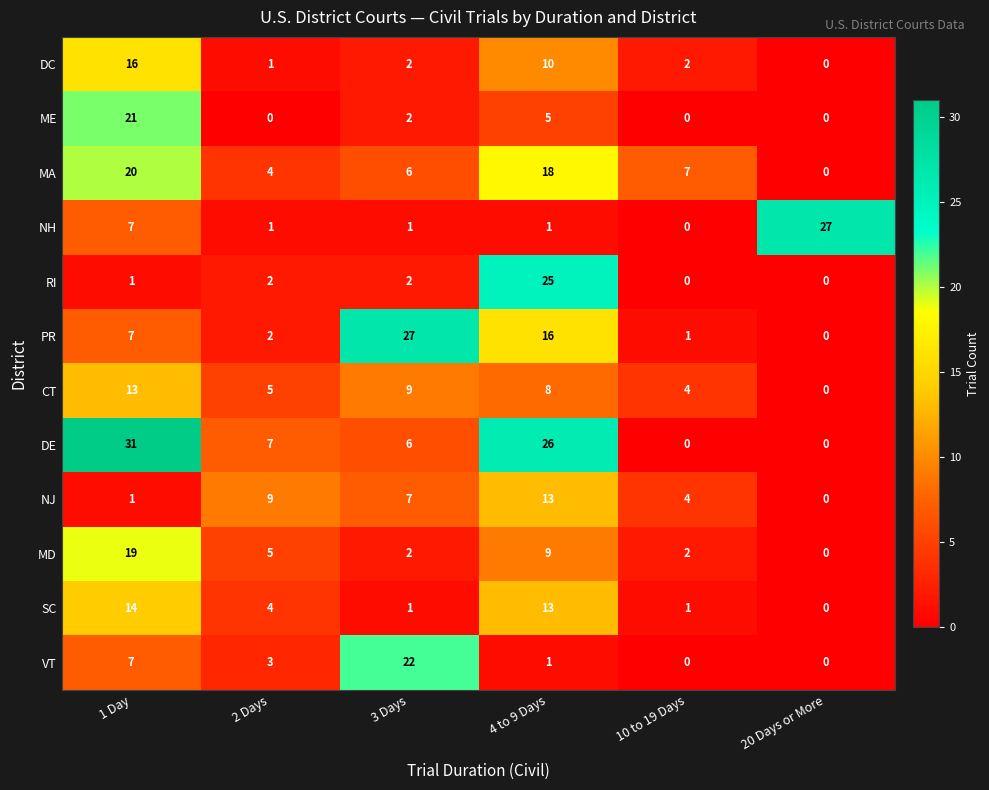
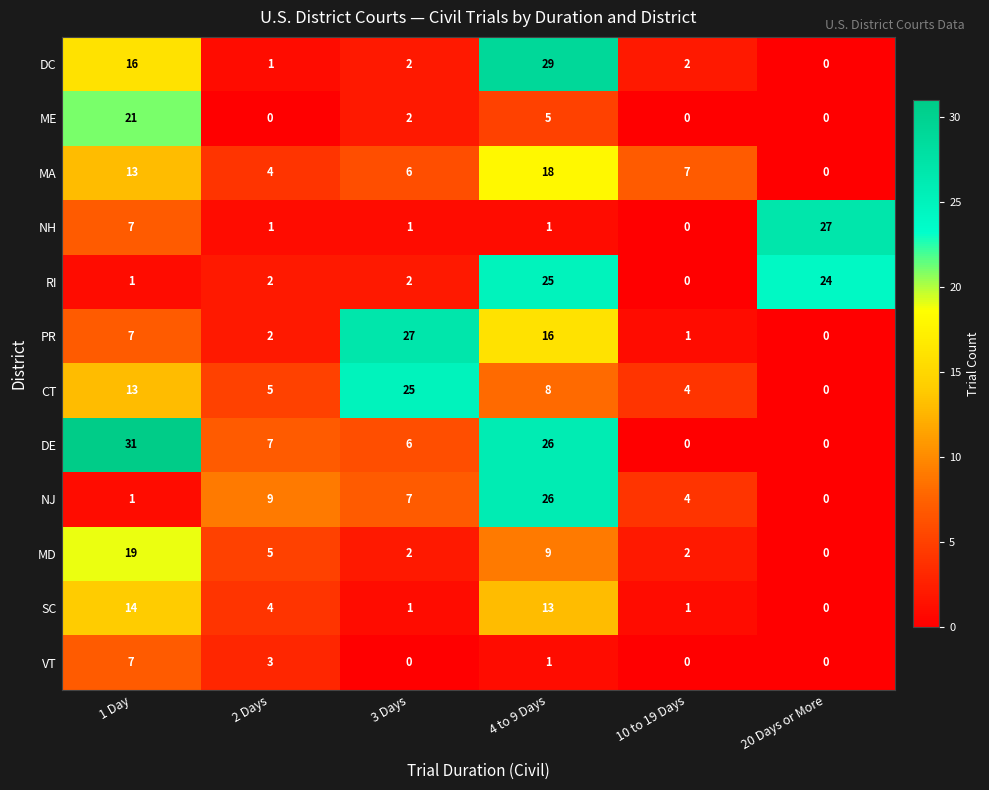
DC, 4 to 9 Days: 10 -> 29
MA, 1 Day: 20 -> 13
RI, 20 Days or More: 0 -> 24
CT, 3 Days: 9 -> 25
NJ, 4 to 9 Days: 13 -> 26
VT, 3 Days: 22 -> 0
